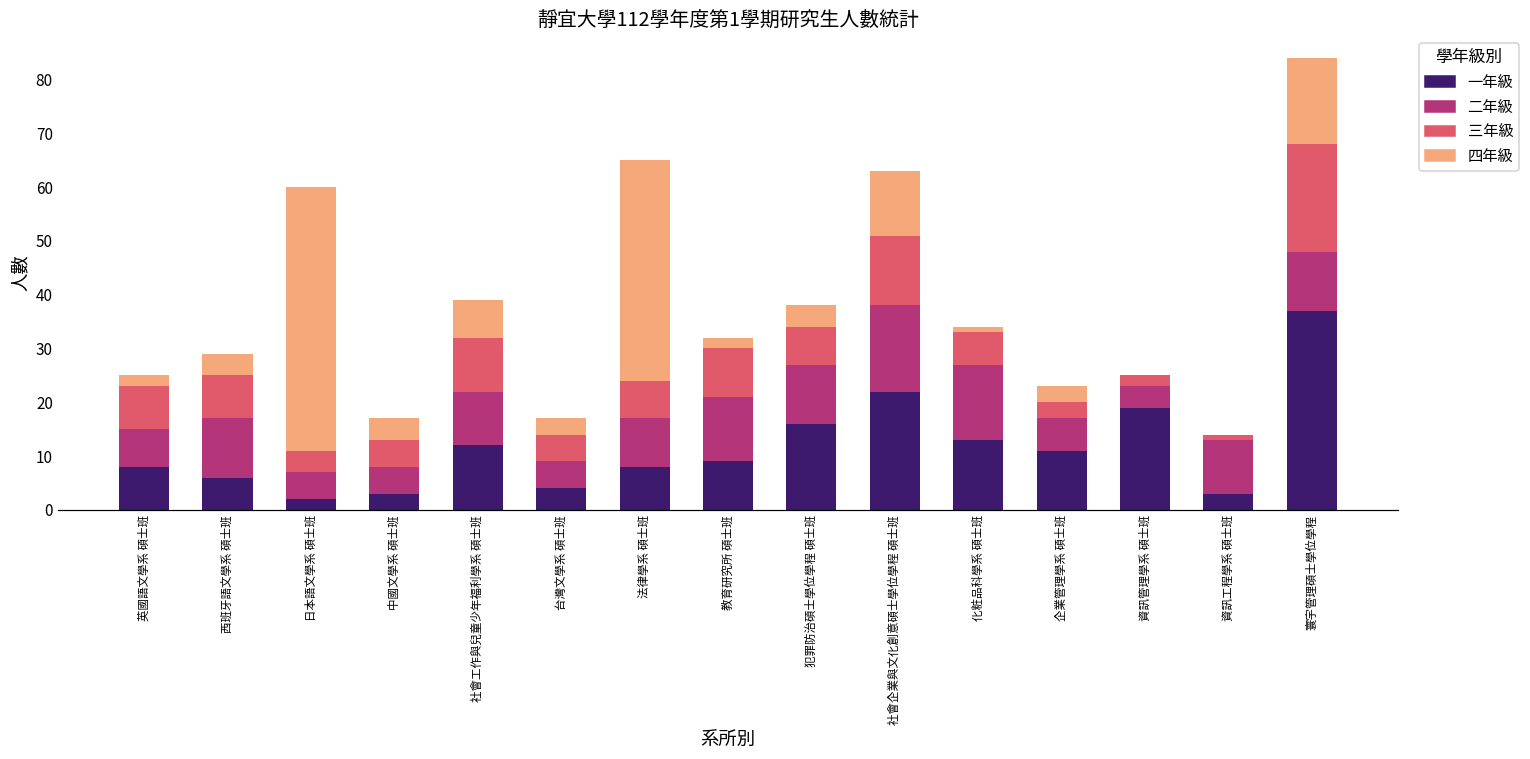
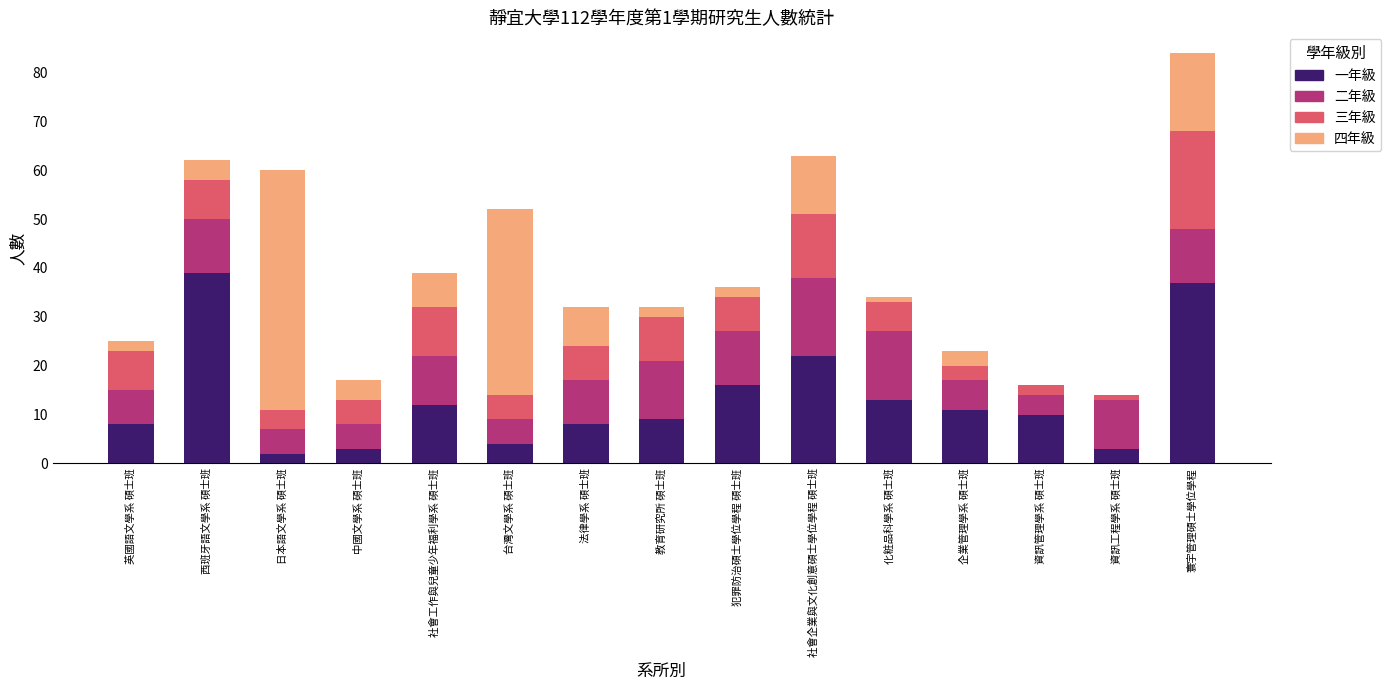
一年級, 西班牙語文學系 碩士班: 6 -> 39
四年級, 台灣文學系 碩士班: 3 -> 38
四年級, 法律學系 碩士班: 41 -> 8
四年級, 犯罪防治碩士學位學程 碩士班: 4 -> 2
一年級, 資訊管理學系 碩士班: 19 -> 10
